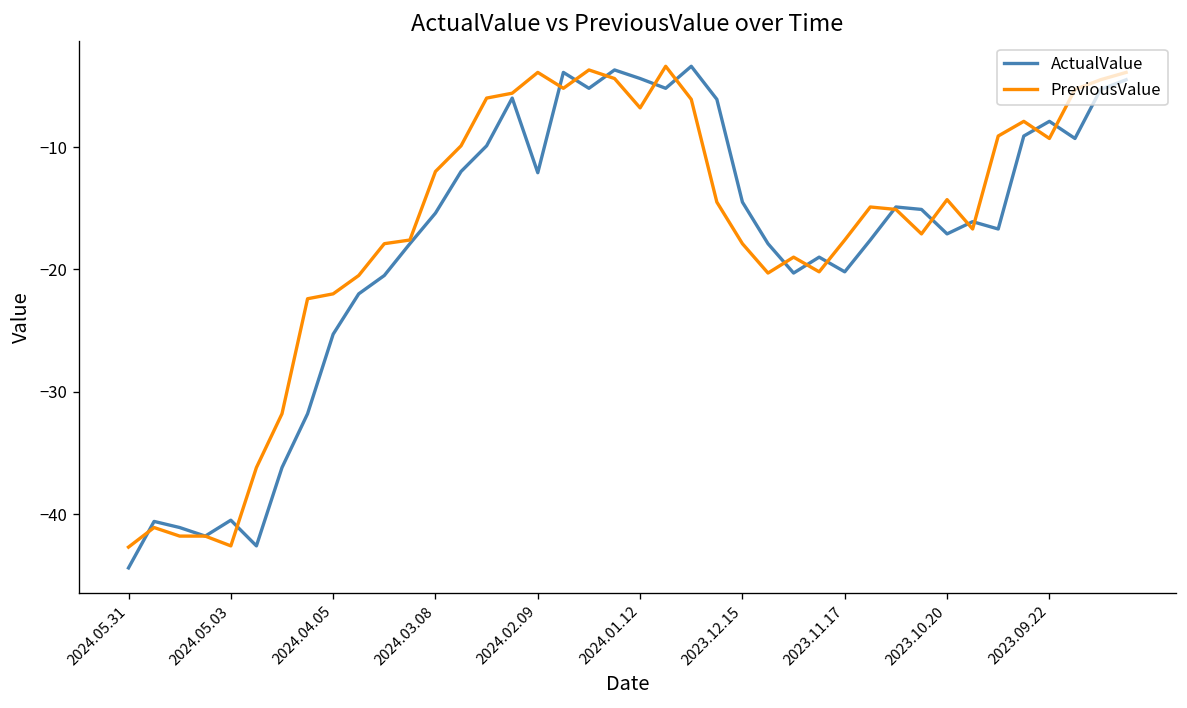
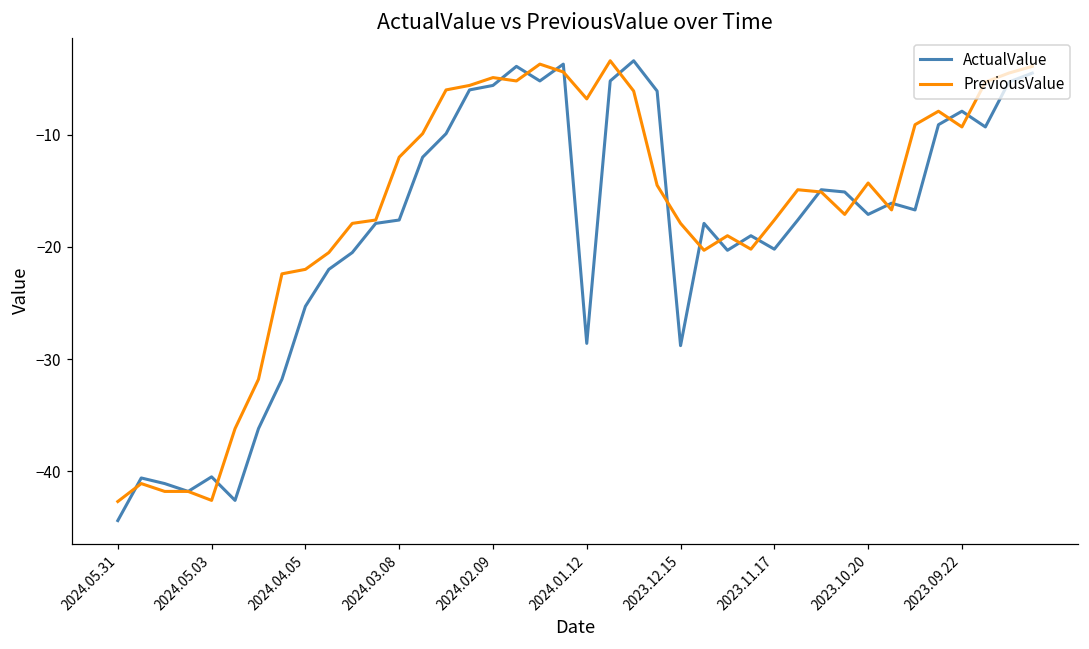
ActualValue, 2024.03.08: -15.4 -> -17.6
ActualValue, 2024.02.09: -12.1 -> -5.6
PreviousValue, 2024.02.09: -3.9 -> -4.9
ActualValue, 2024.01.12: -4.4 -> -28.6
ActualValue, 2023.12.15: -14.5 -> -28.8
